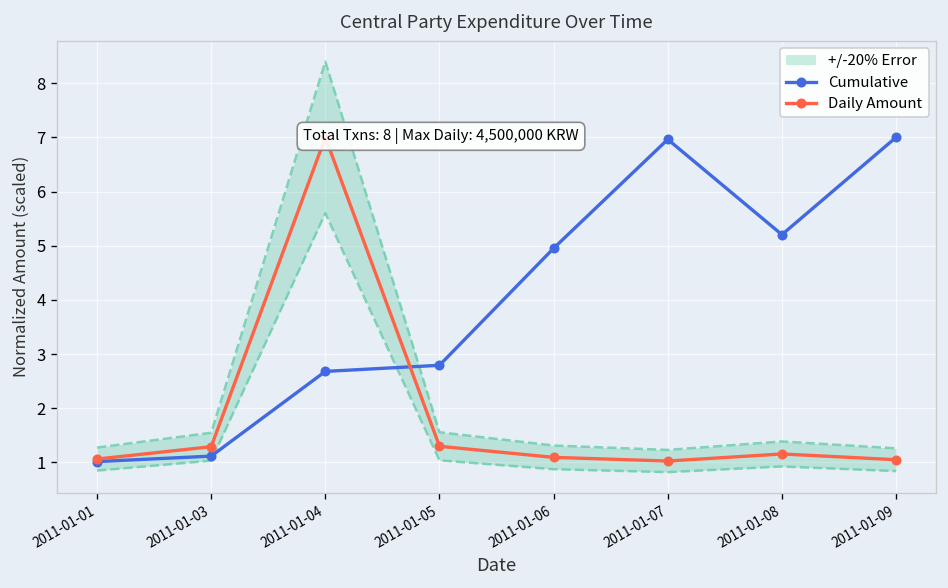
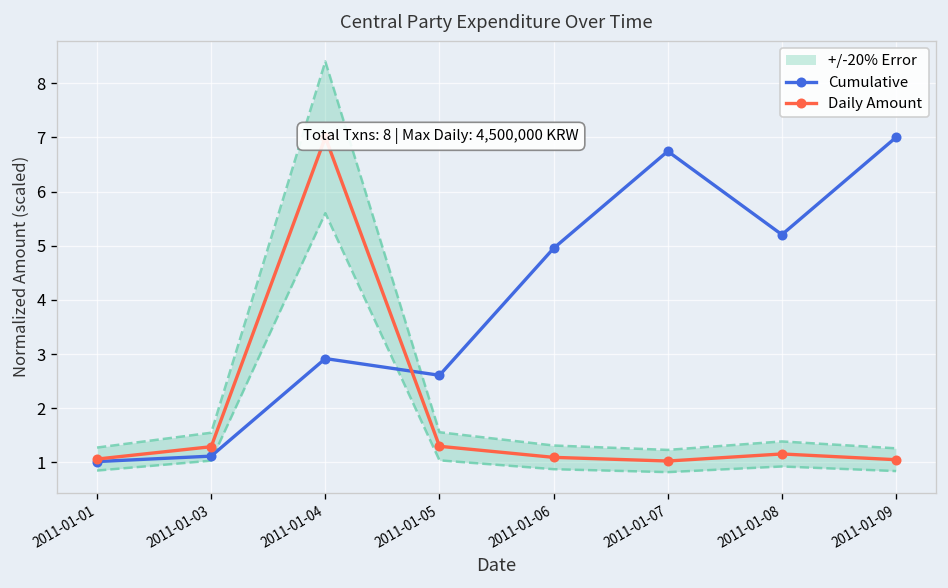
Cumulative, 2011-01-04: 2.7 -> 2.9
Cumulative, 2011-01-05: 2.8 -> 2.6
Cumulative, 2011-01-07: 7.0 -> 6.7
